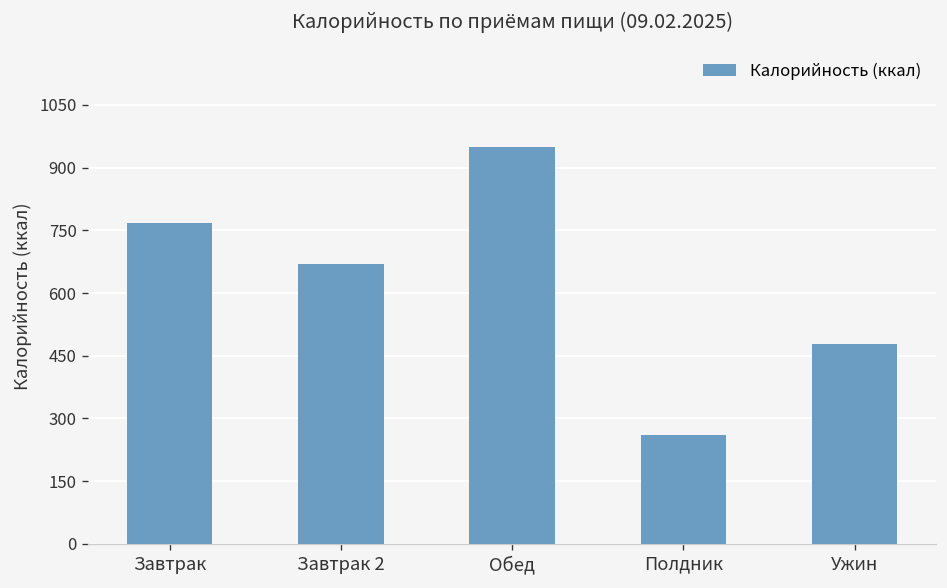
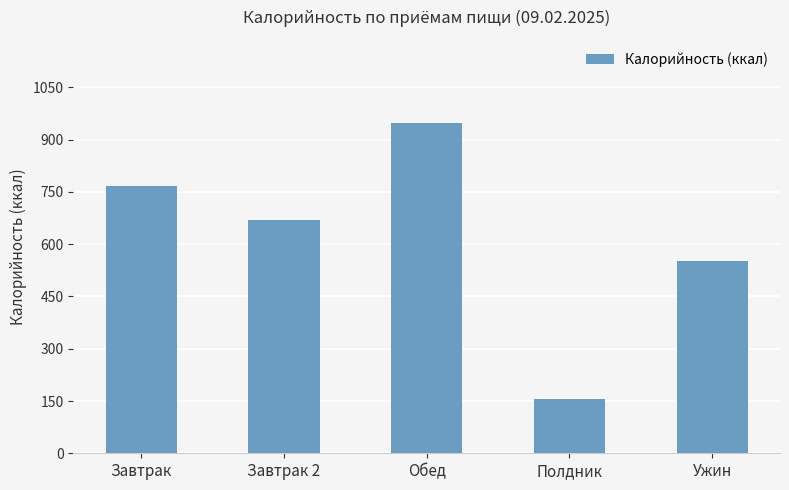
Полдник: 260 -> 160
Ужин: 480 -> 550
